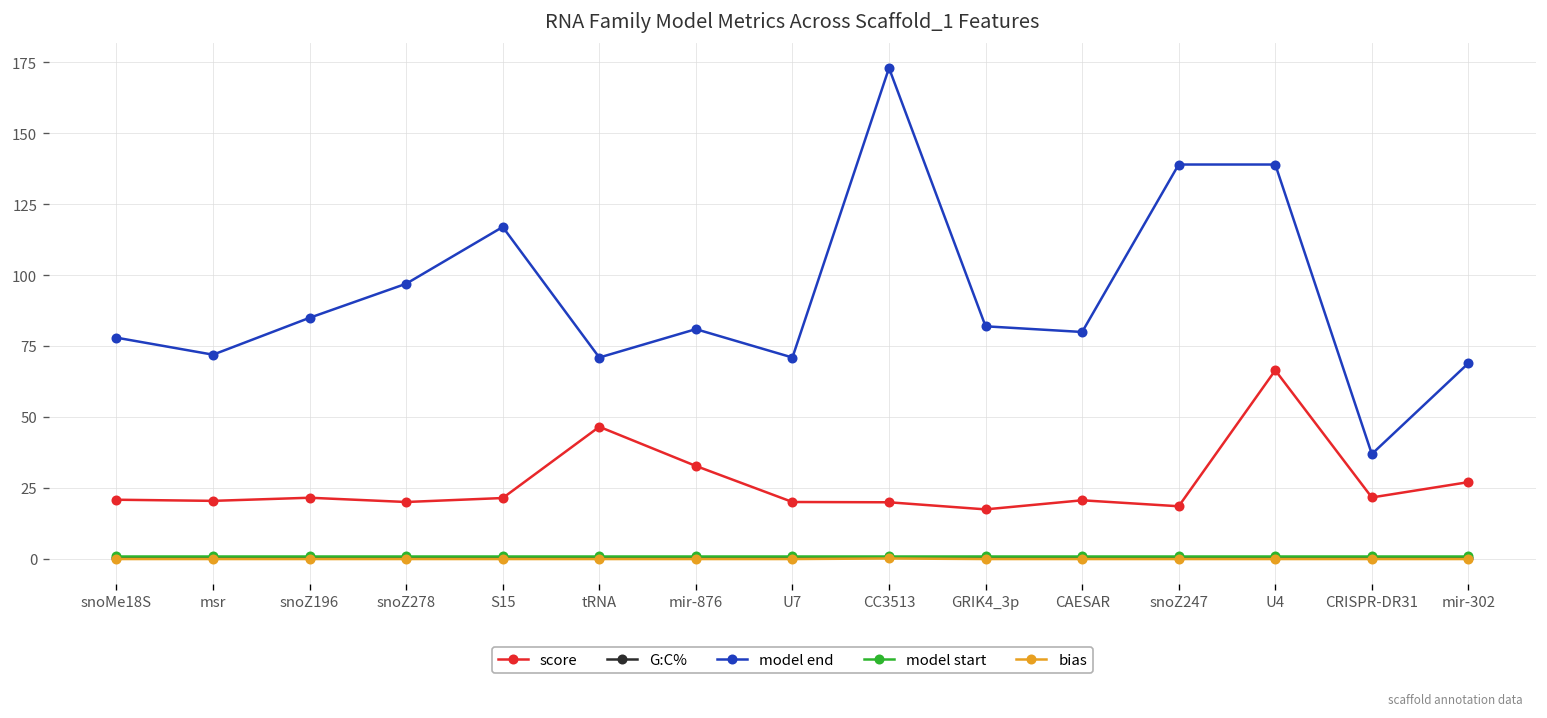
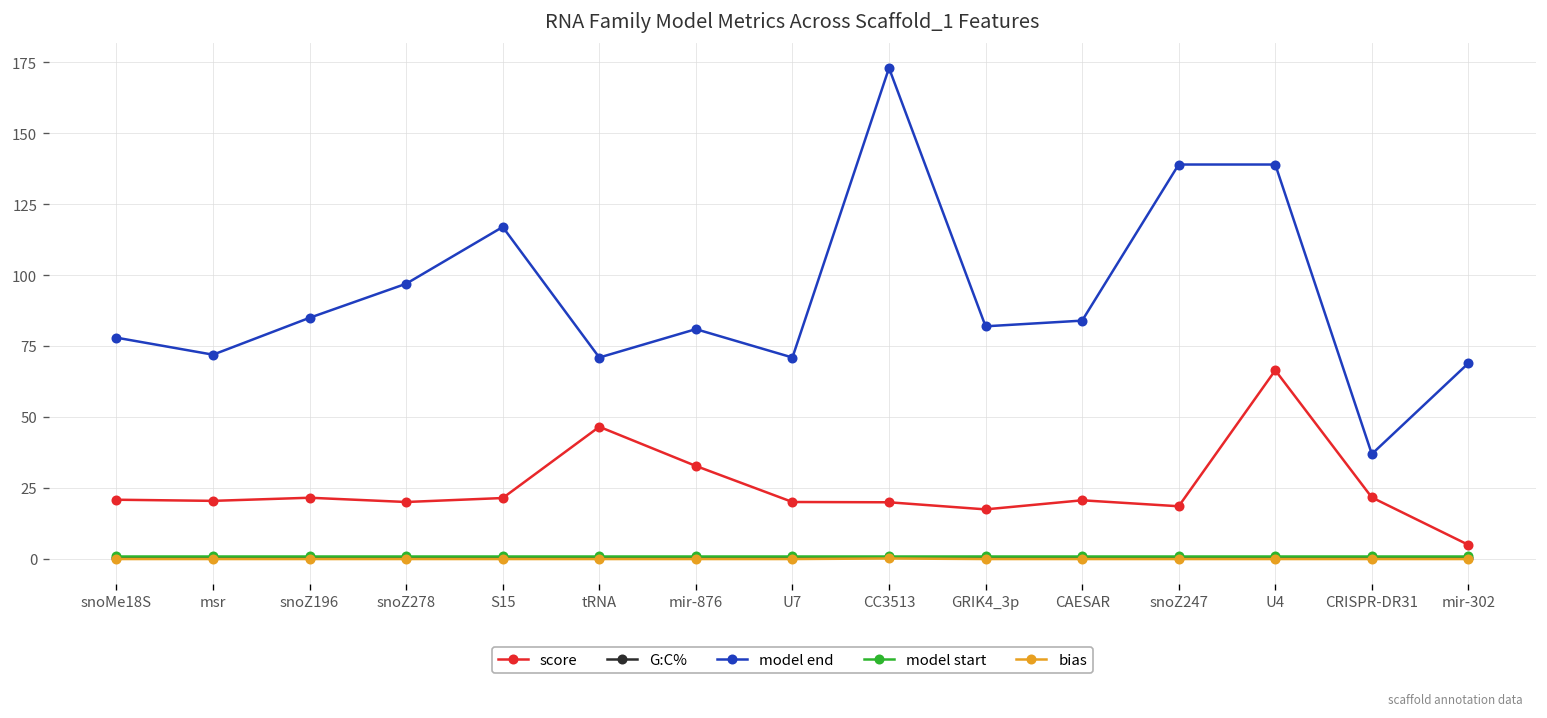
model end, CAESAR: 80 -> 84
score, mir-302: 27 -> 5
